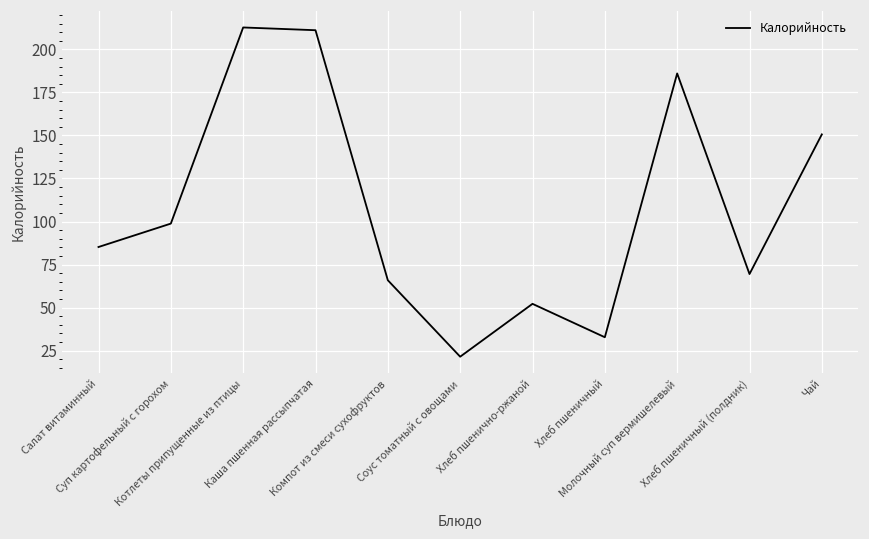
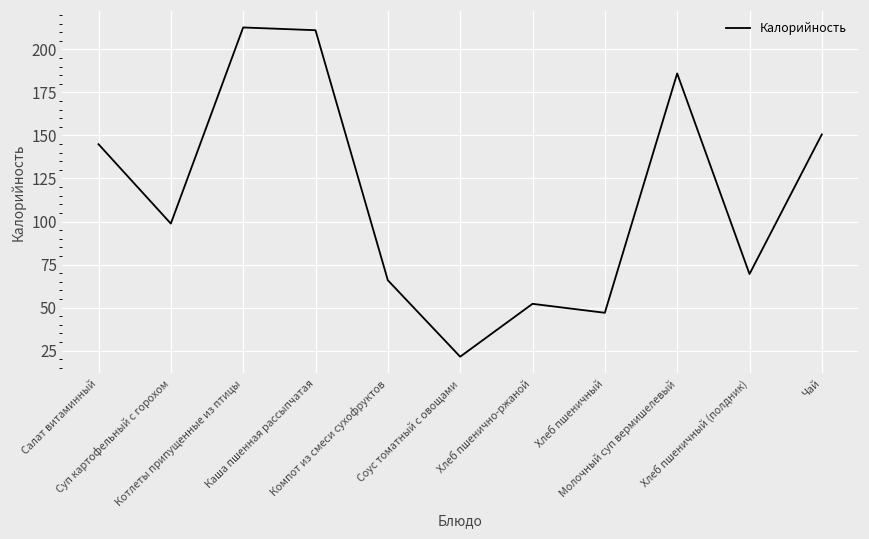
Салат витаминный: 85 -> 145
Хлеб пшеничный: 33 -> 47
